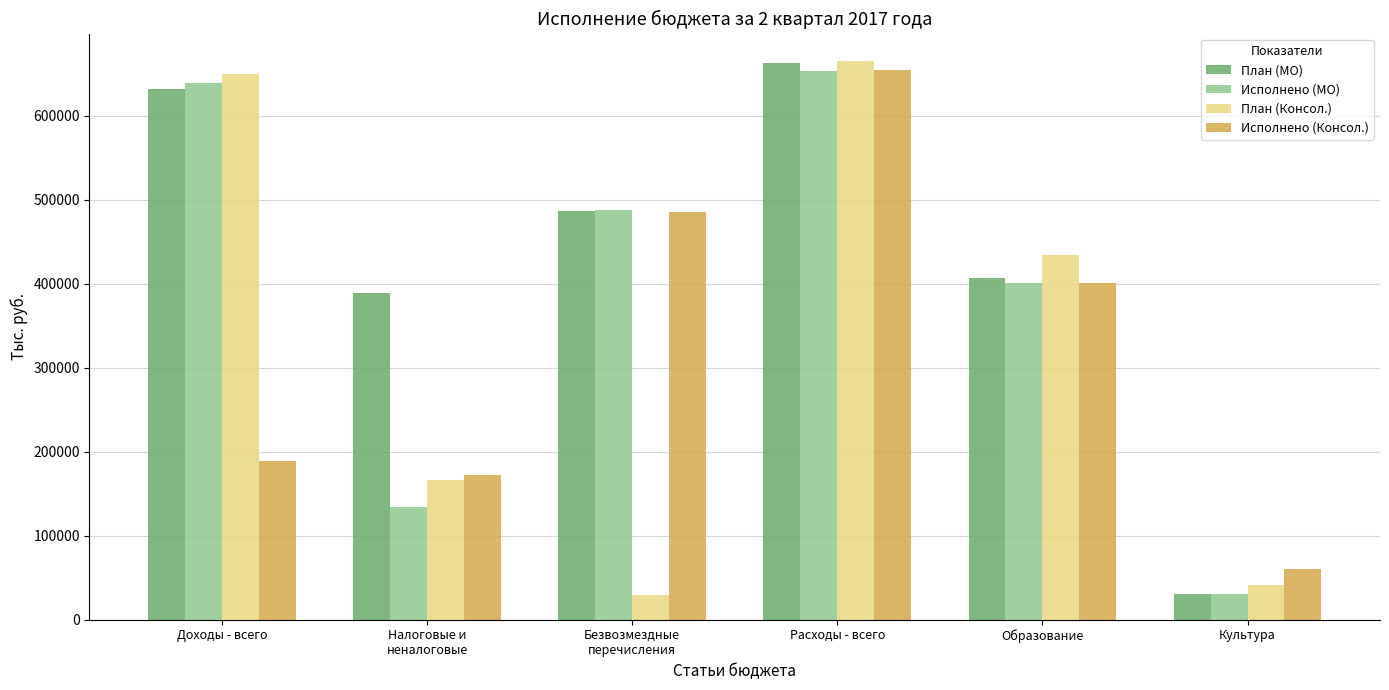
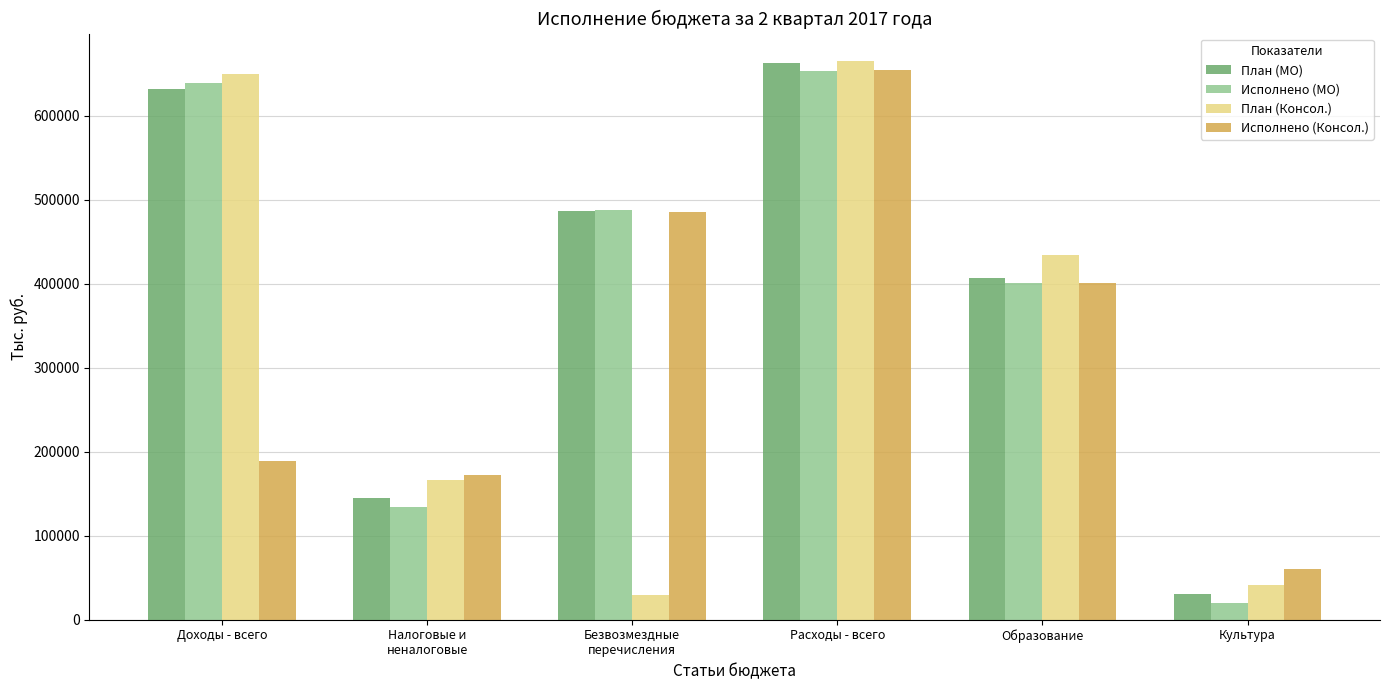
План (МО), Налоговые и неналоговые: 390000 -> 150000
Исполнено (МО), Культура: 30000 -> 20000
